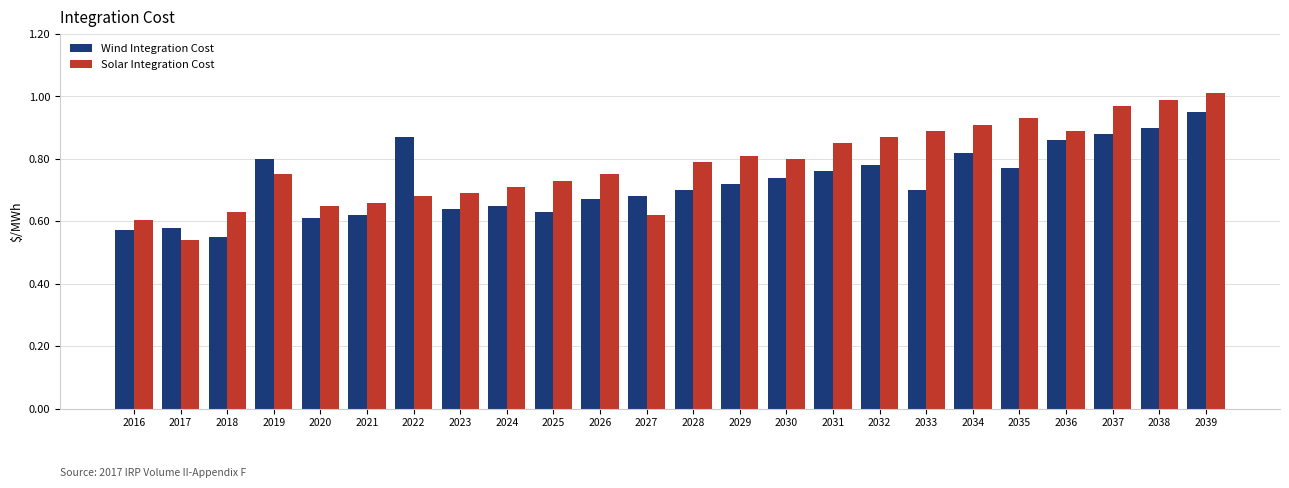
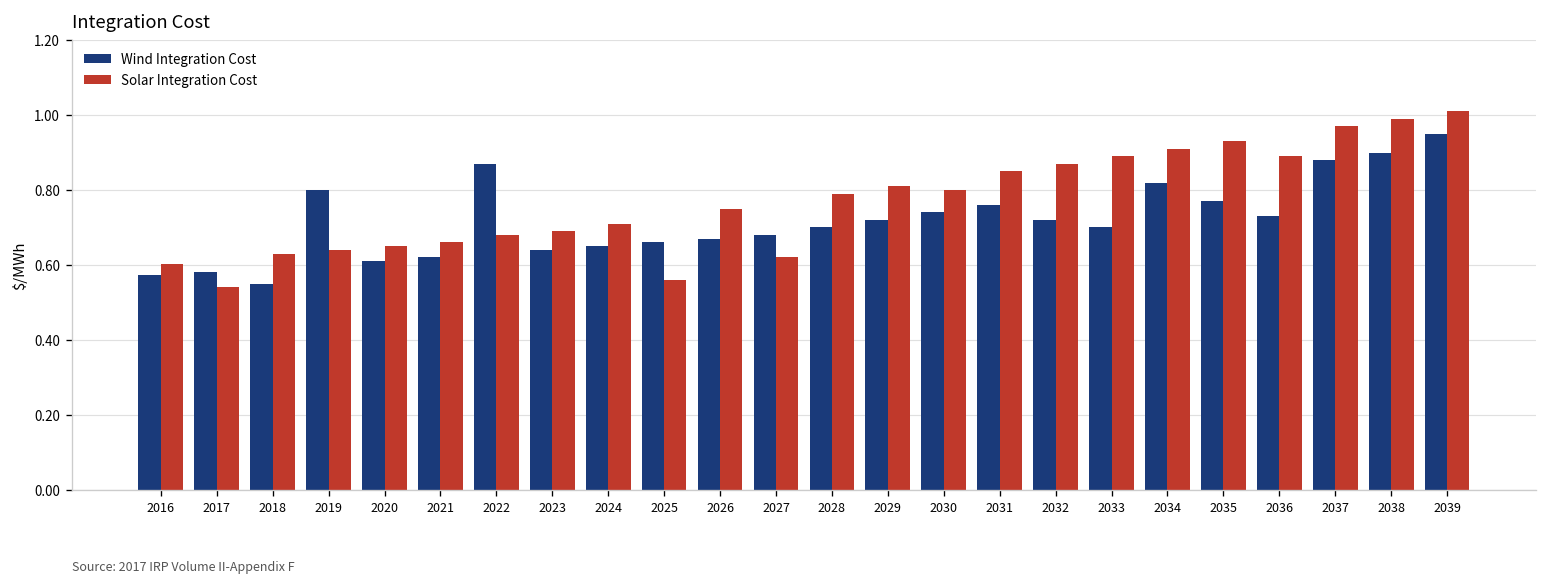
Solar Integration Cost, 2019: 0.75 -> 0.64
Wind Integration Cost, 2025: 0.63 -> 0.66
Solar Integration Cost, 2025: 0.73 -> 0.56
Wind Integration Cost, 2032: 0.78 -> 0.72
Wind Integration Cost, 2036: 0.86 -> 0.73
